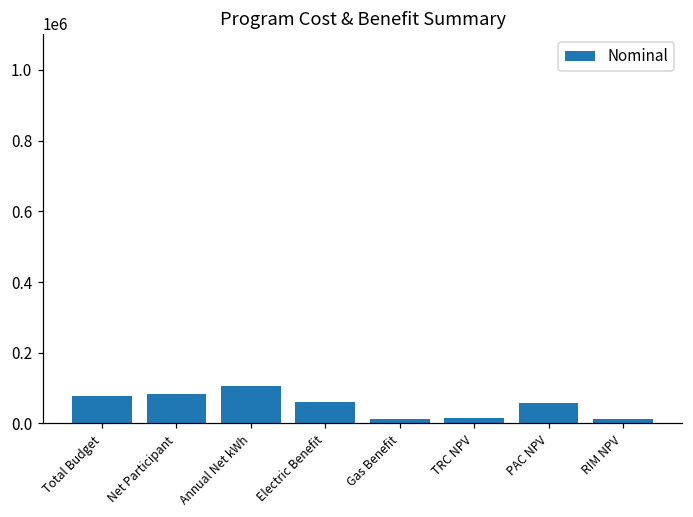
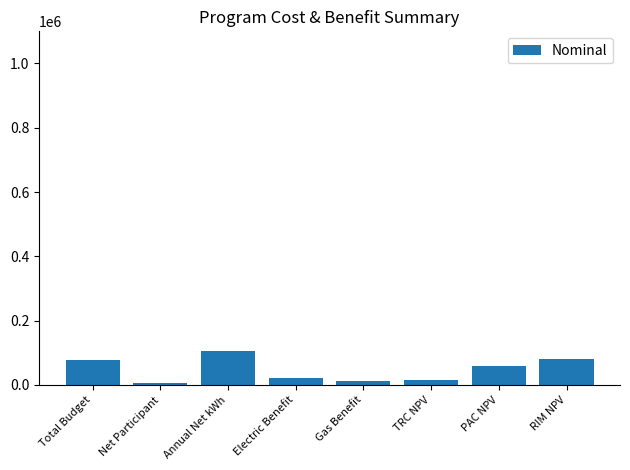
Net Participant: 80000 -> 10000
Electric Benefit: 60000 -> 20000
RIM NPV: 10000 -> 80000
